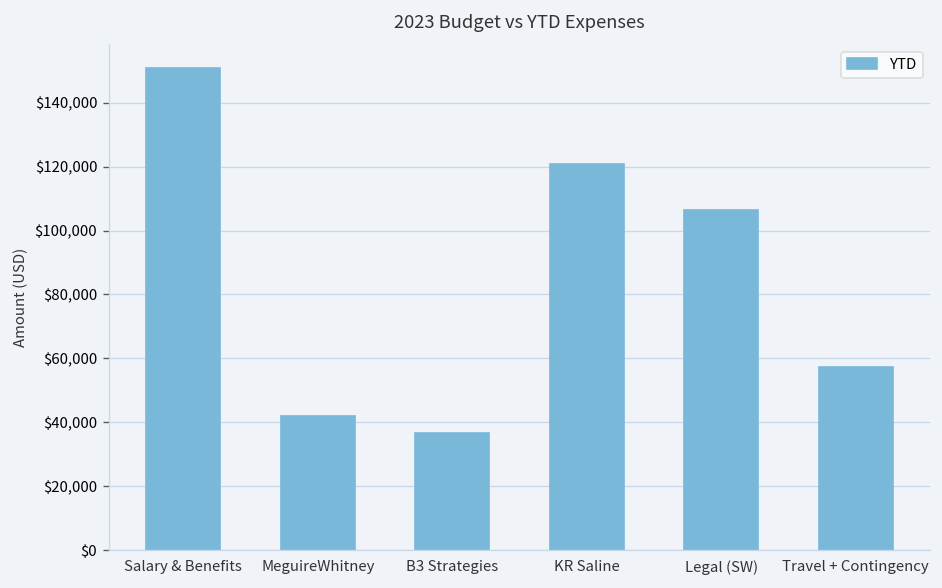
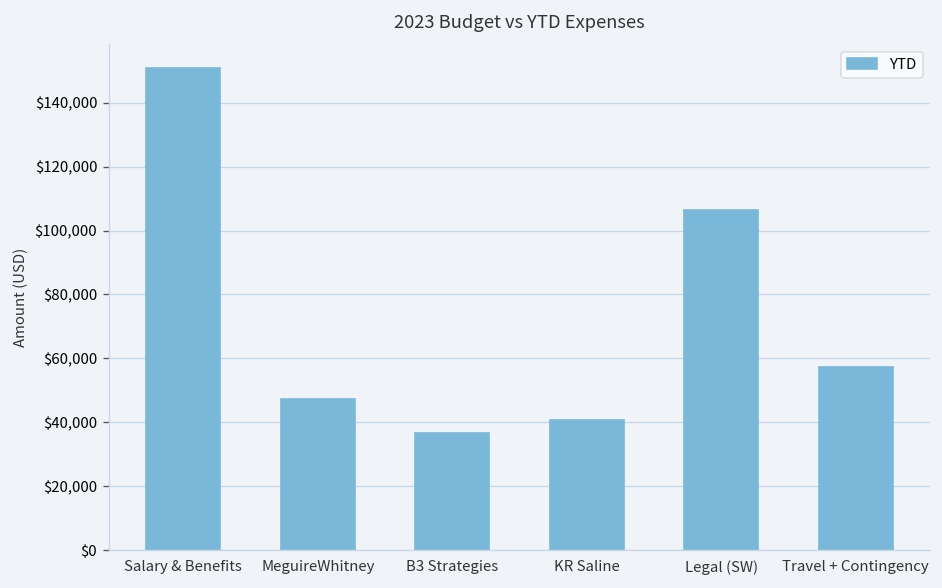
MeguireWhitney: $42,000 -> $47,000
KR Saline: $121,000 -> $41,000
